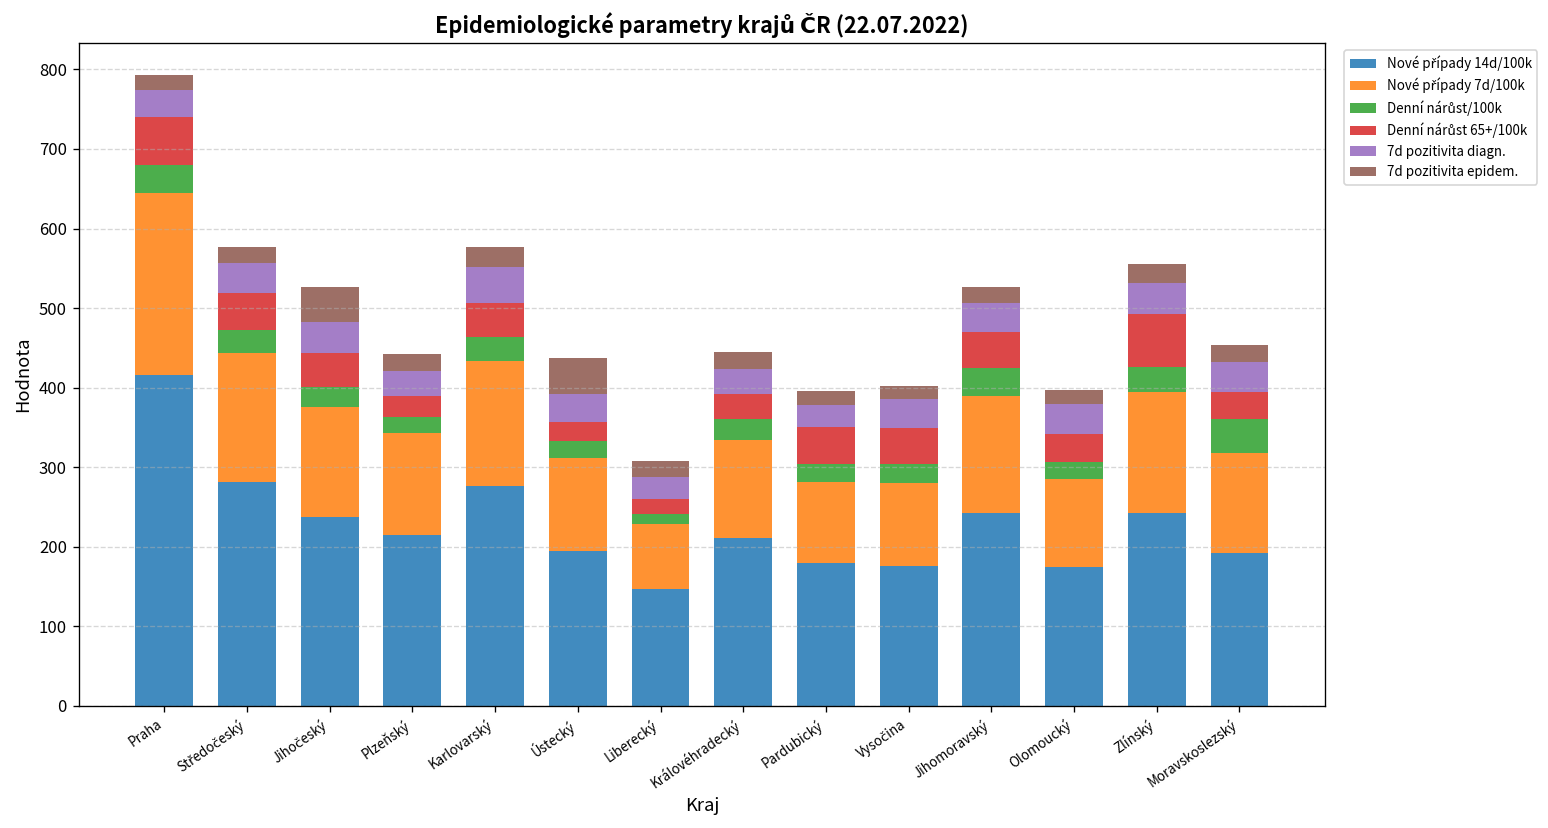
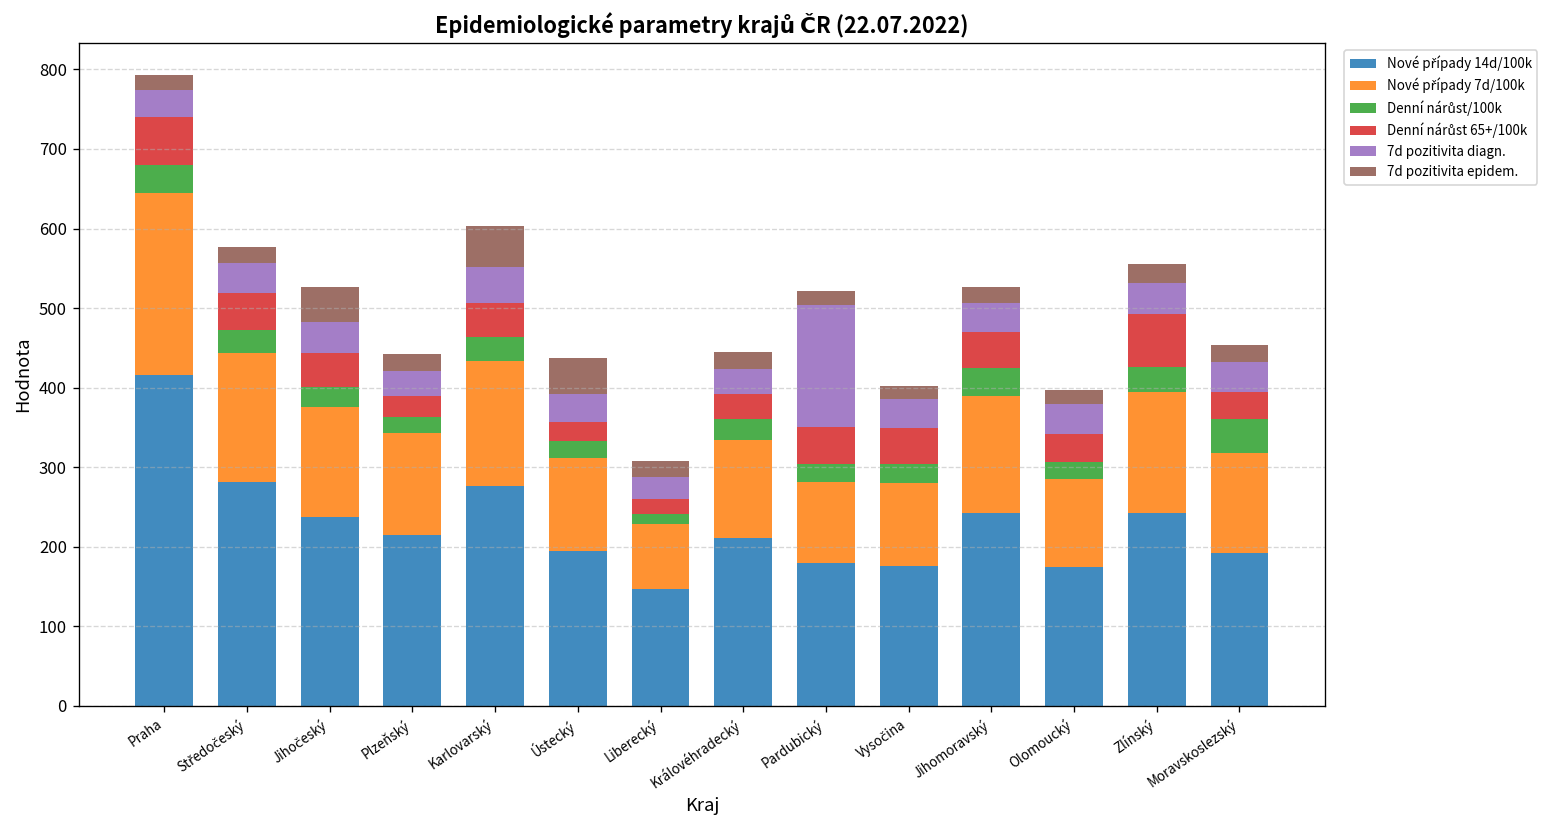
7d pozitivita epidem., Karlovarský: 20 -> 50
7d pozitivita diagn., Pardubický: 30 -> 150
